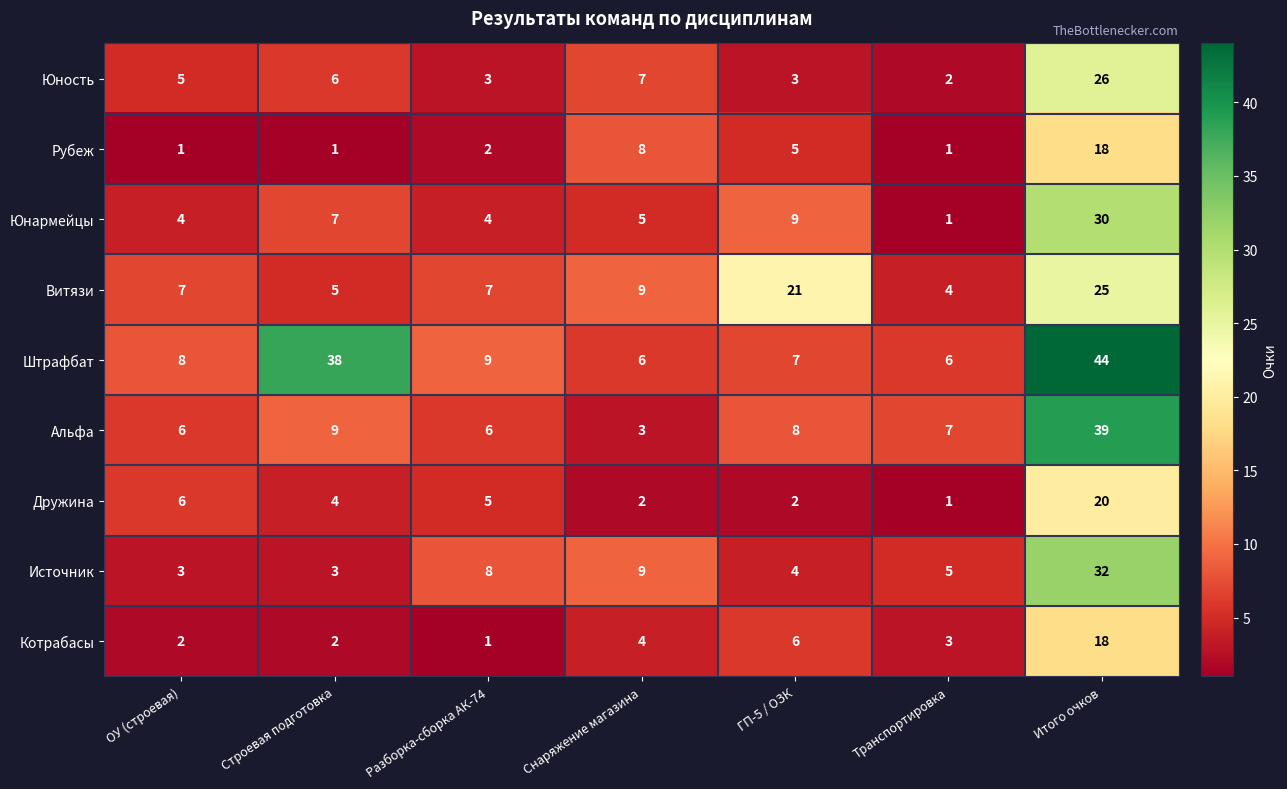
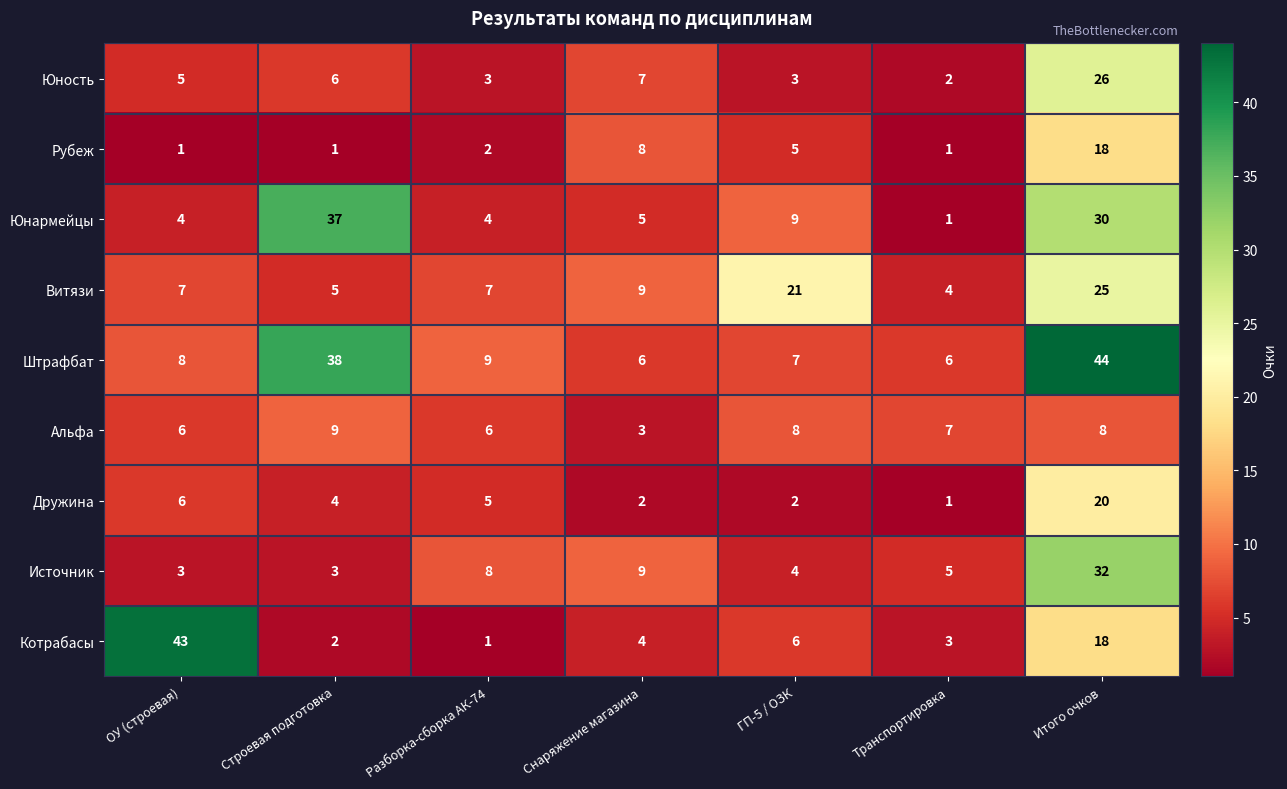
Юнармейцы, Строевая подготовка: 7 -> 37
Альфа, Итого очков: 39 -> 8
Котрабасы, ОУ (строевая): 2 -> 43
